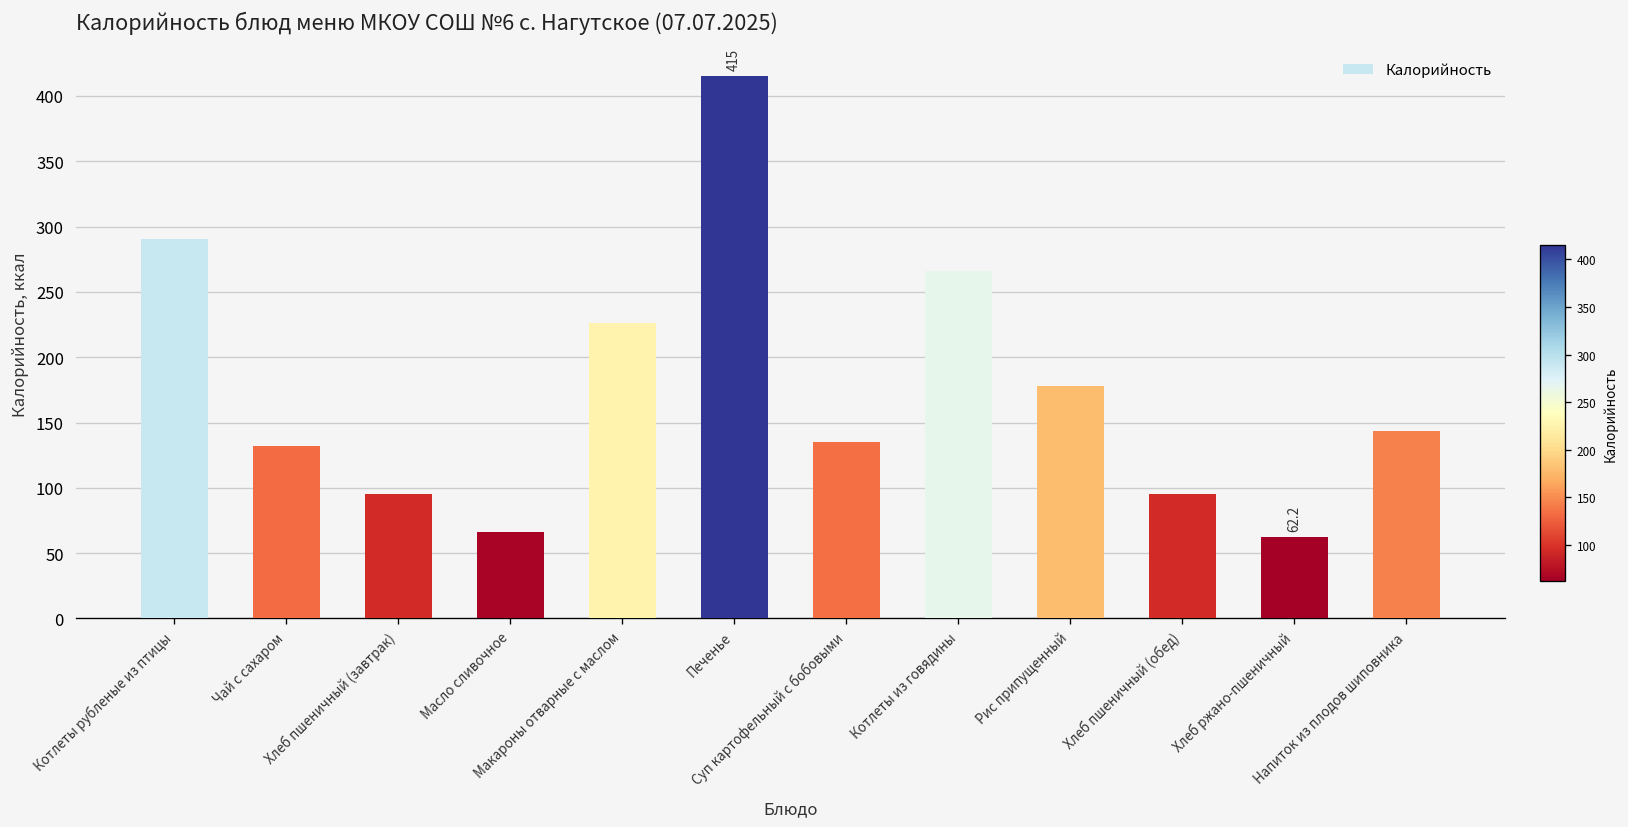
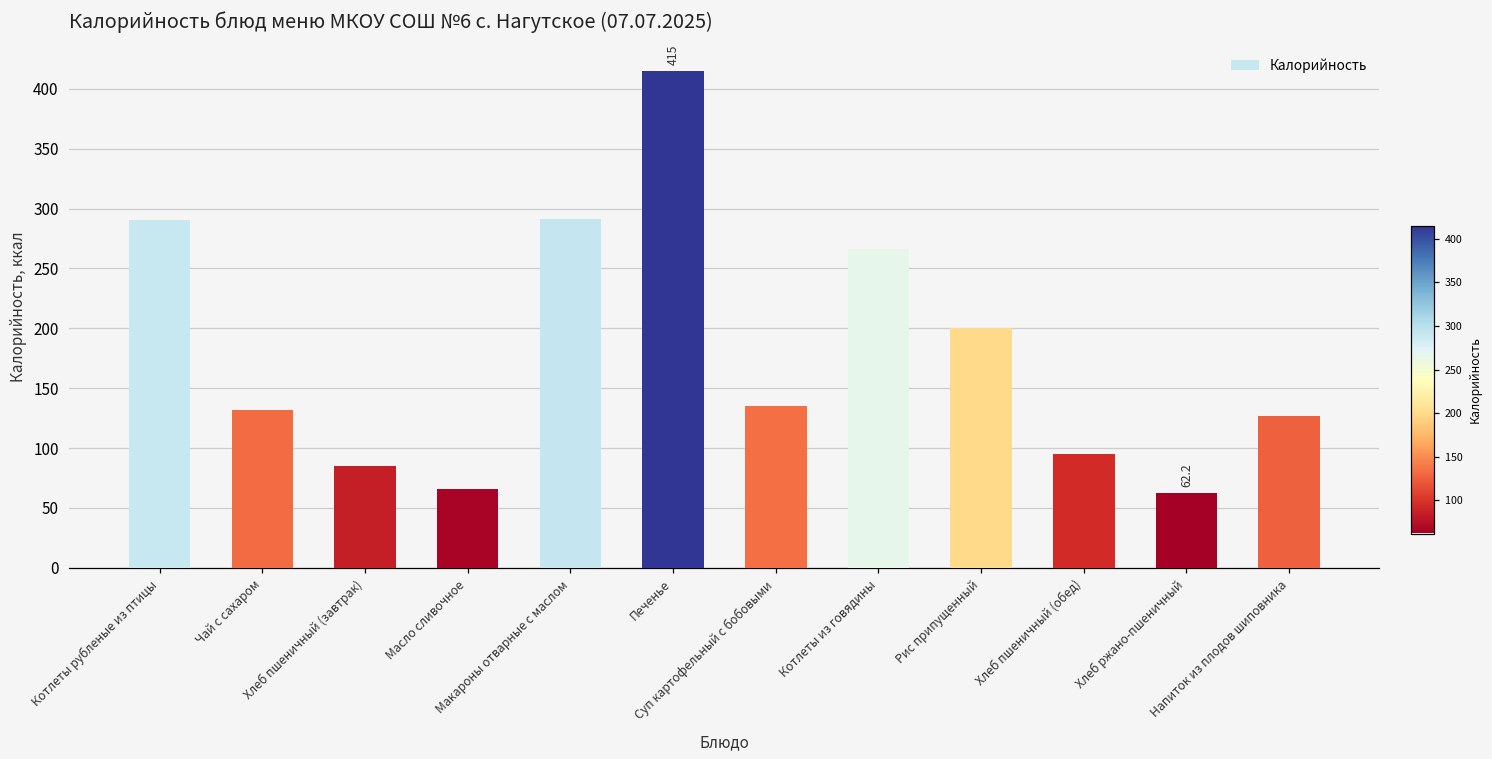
Хлеб пшеничный (завтрак): 95 -> 85
Макароны отварные с маслом: 226 -> 291
Рис припущенный: 178 -> 200
Напиток из плодов шиповника: 144 -> 127
